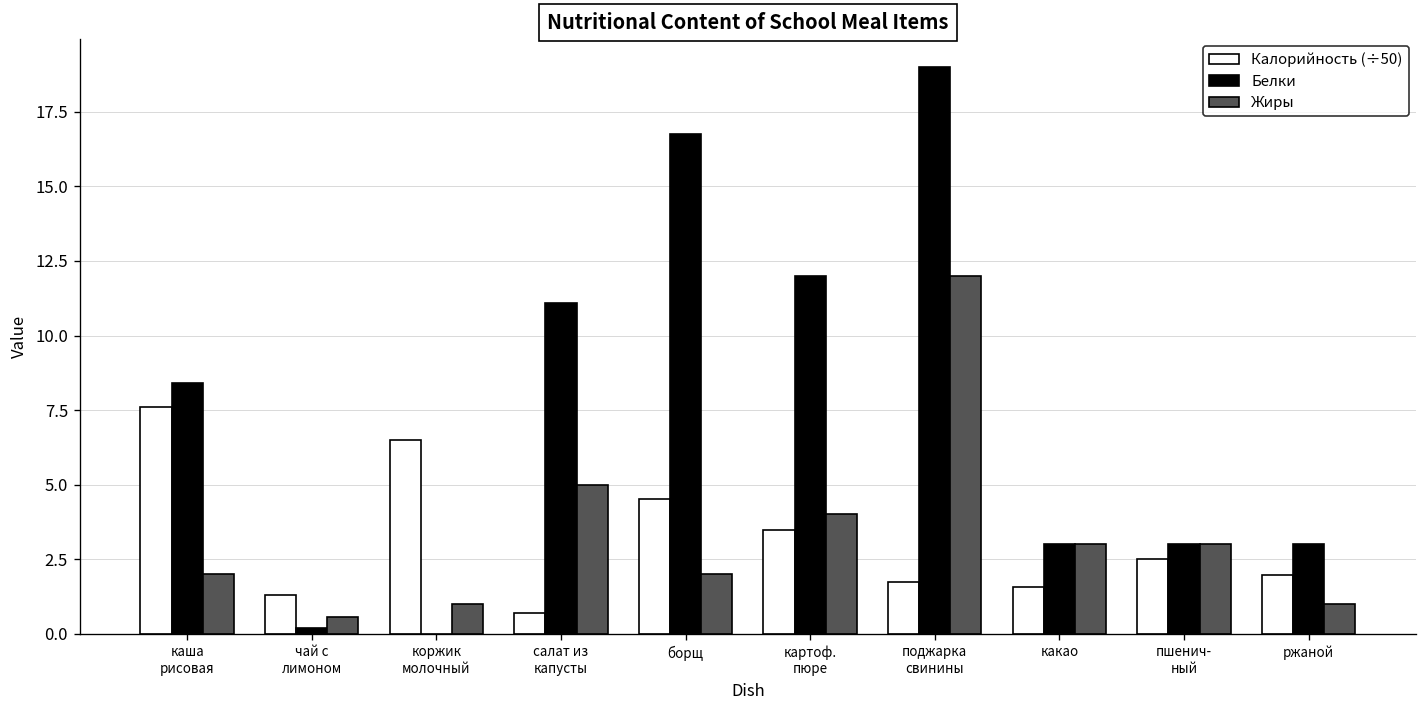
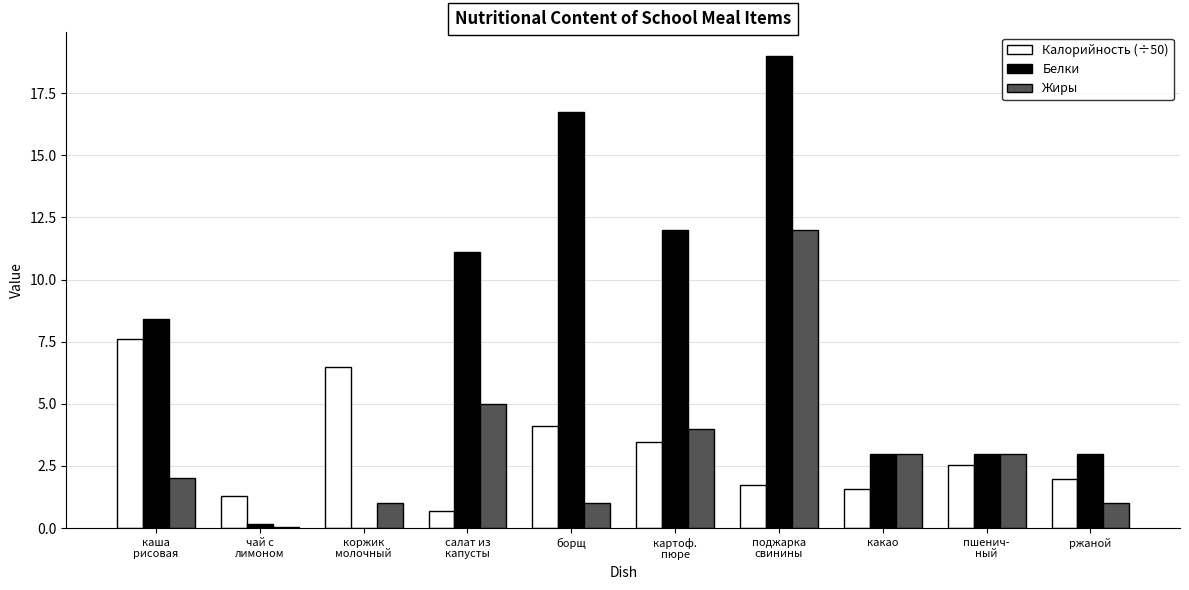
Жиры, чай с лимоном: 0.6 -> 0.0
Калорийность (÷50), борщ: 4.5 -> 4.1
Жиры, борщ: 2 -> 1
